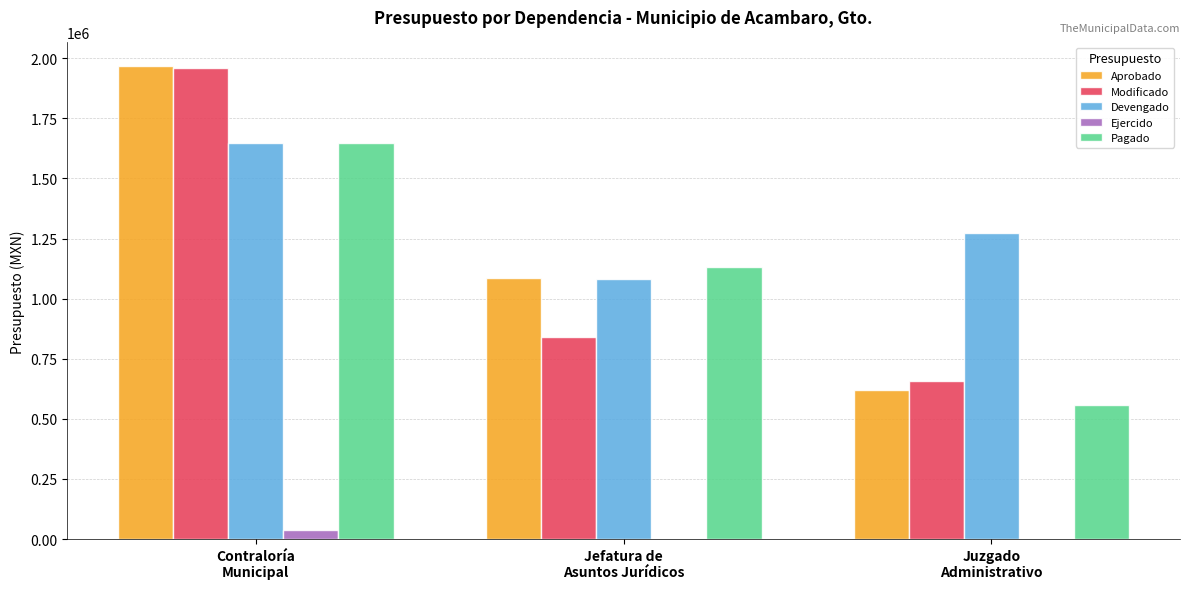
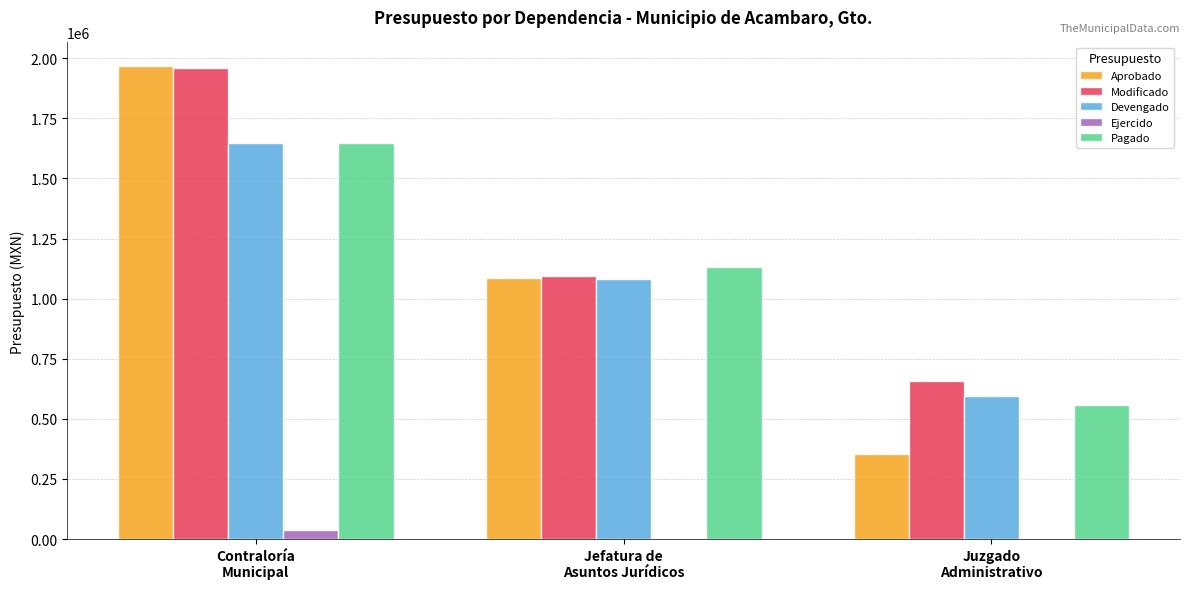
Modificado, Jefatura de Asuntos Jurídicos: 840000 -> 1090000
Aprobado, Juzgado Administrativo: 620000 -> 350000
Devengado, Juzgado Administrativo: 1270000 -> 590000
